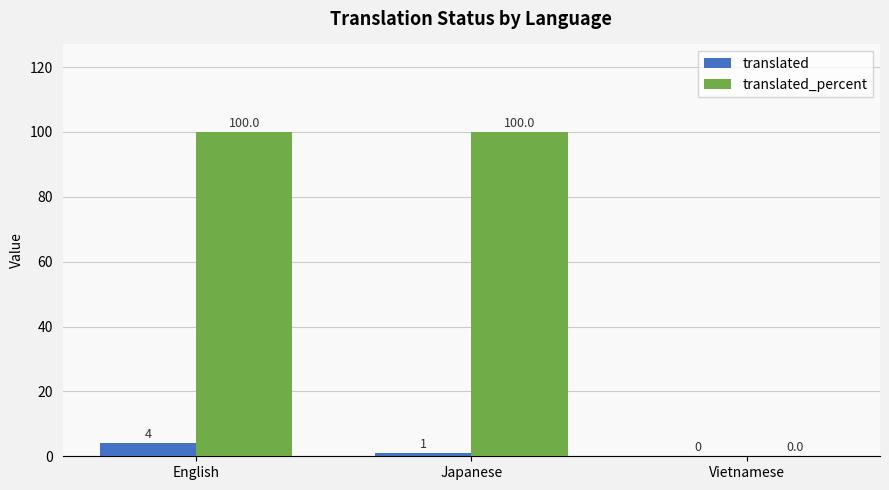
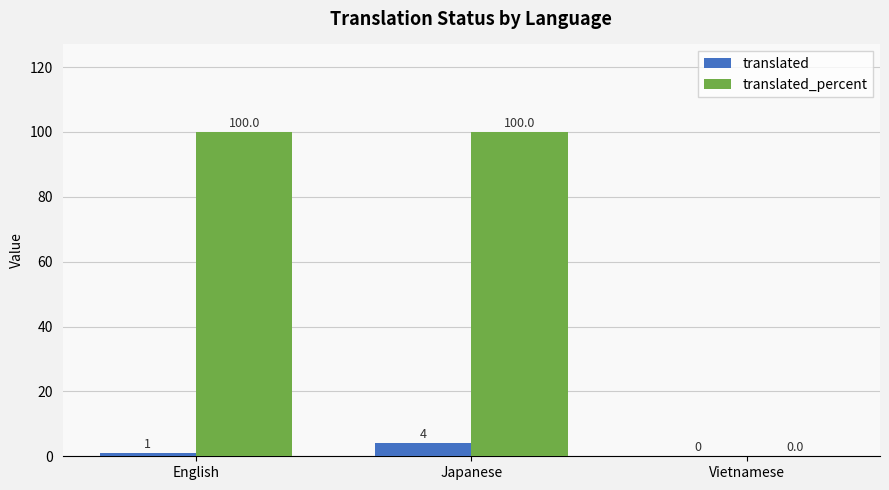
translated, English: 4 -> 1
translated, Japanese: 1 -> 4
